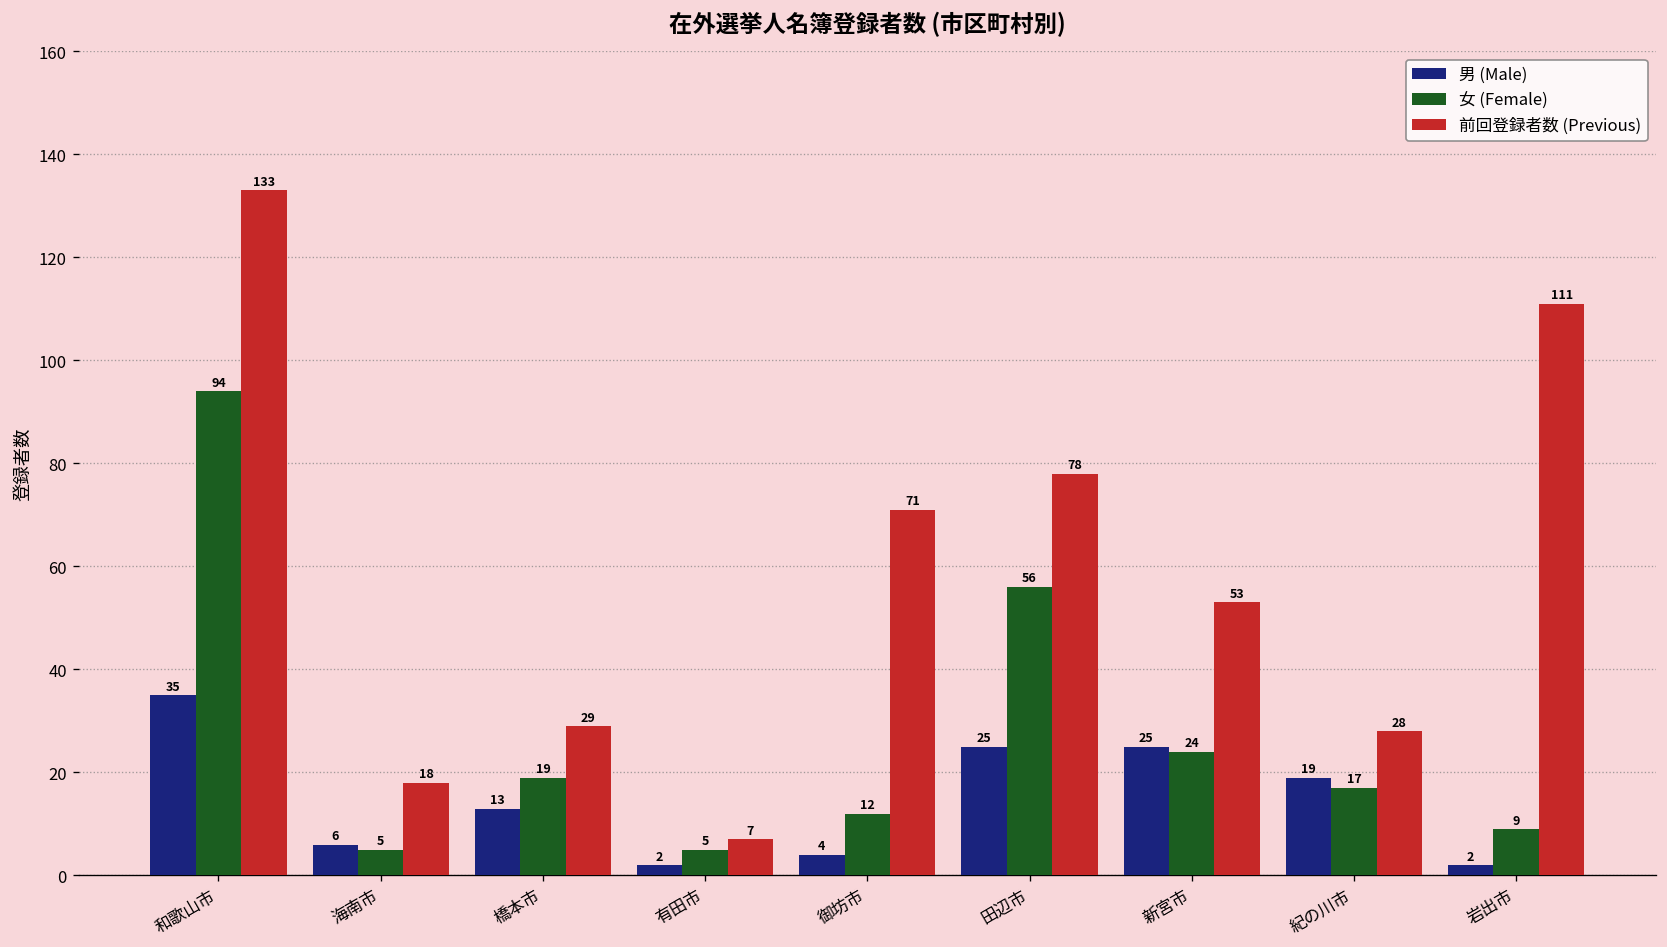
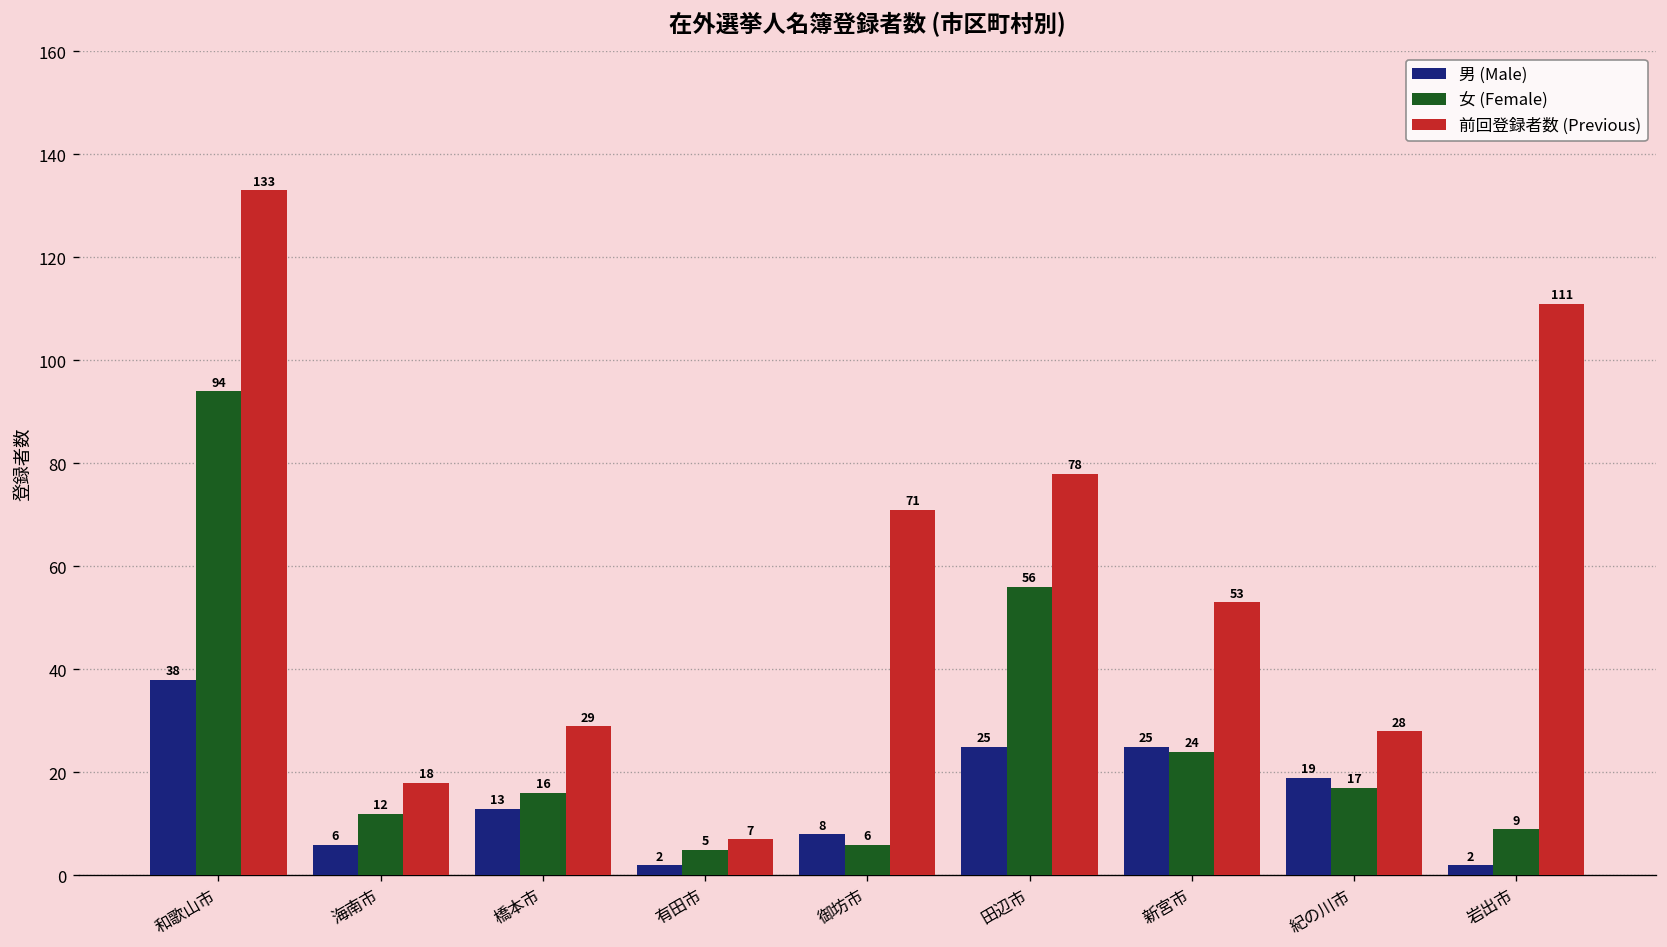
男 (Male), 和歌山市: 35 -> 38
女 (Female), 海南市: 5 -> 12
女 (Female), 橋本市: 19 -> 16
男 (Male), 御坊市: 4 -> 8
女 (Female), 御坊市: 12 -> 6
